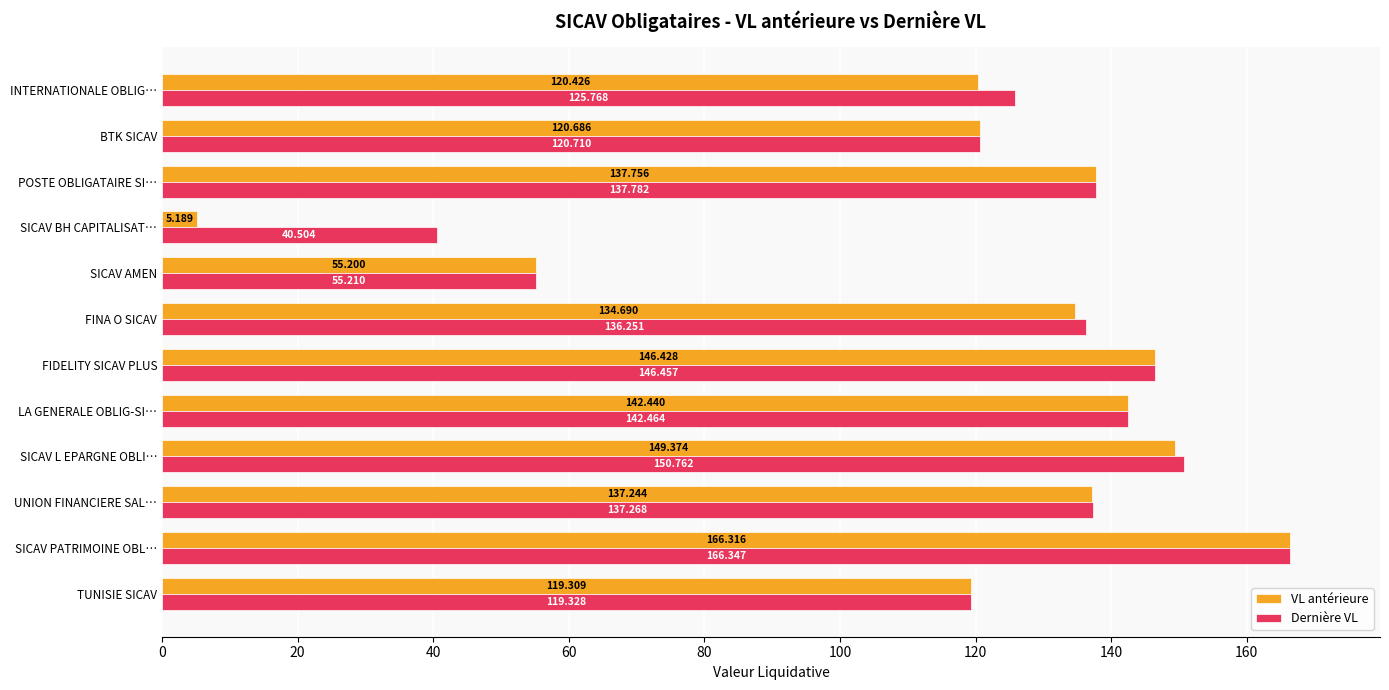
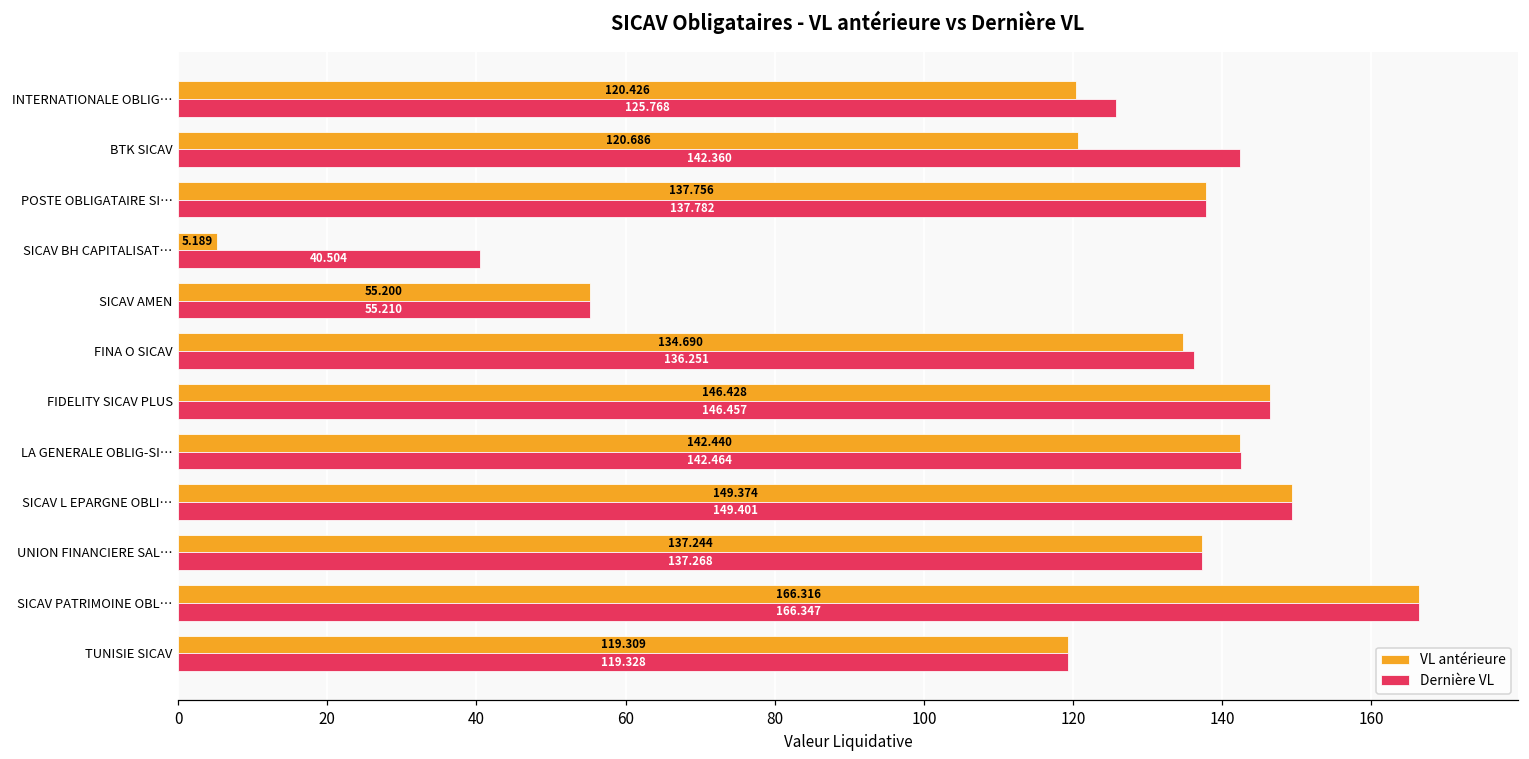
Dernière VL, BTK SICAV: 120.710 -> 142.360
Dernière VL, SICAV L EPARGNE OBLI…: 150.762 -> 149.401
